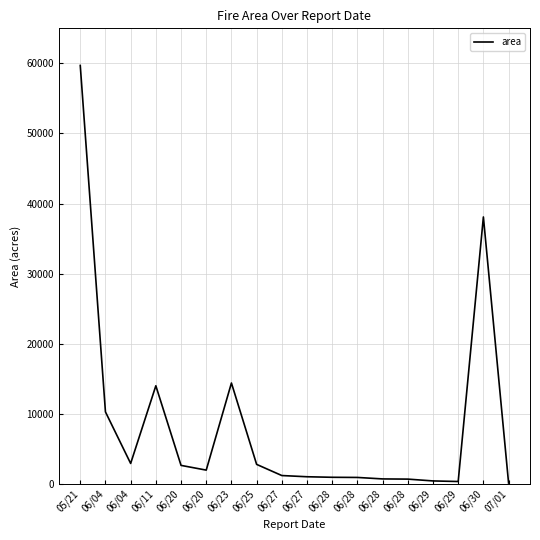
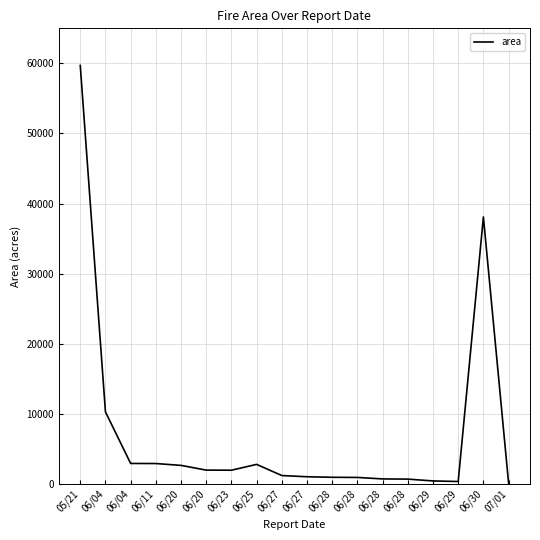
06/11: 14000 -> 3000
06/23: 14000 -> 2000
